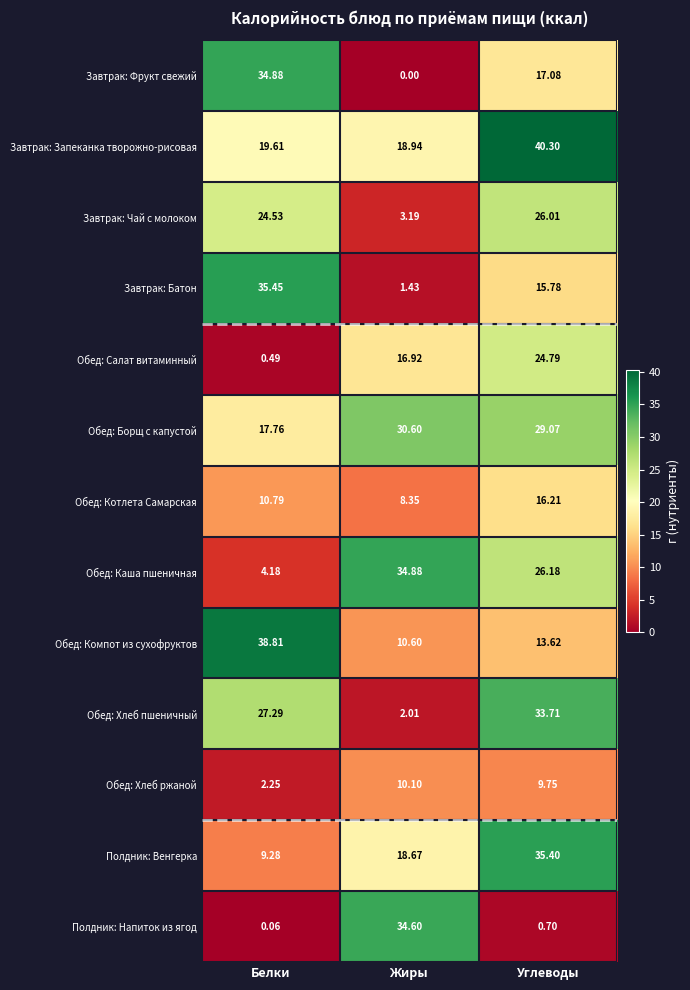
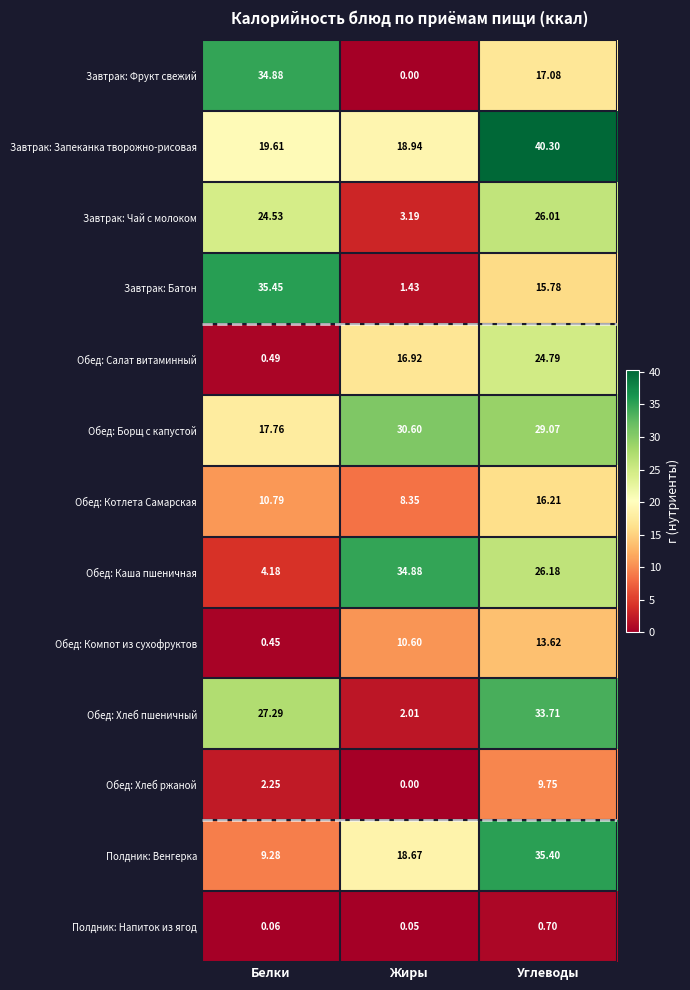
Обед: Компот из сухофруктов, Белки: 38.81 -> 0.45
Обед: Хлеб ржаной, Жиры: 10.10 -> 0.00
Полдник: Напиток из ягод, Жиры: 34.60 -> 0.05
